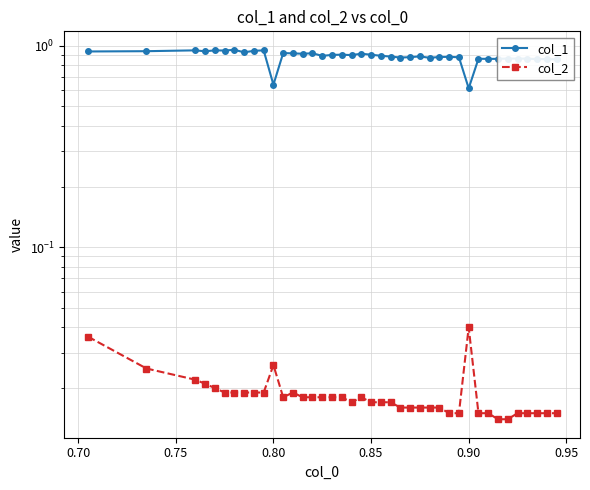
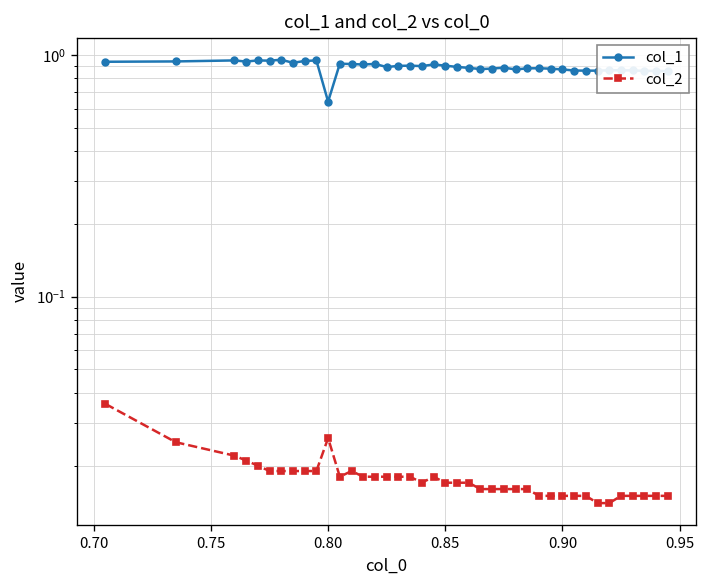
col_1, 0.90: 0.62 -> 0.87
col_2, 0.90: 0.040 -> 0.015
